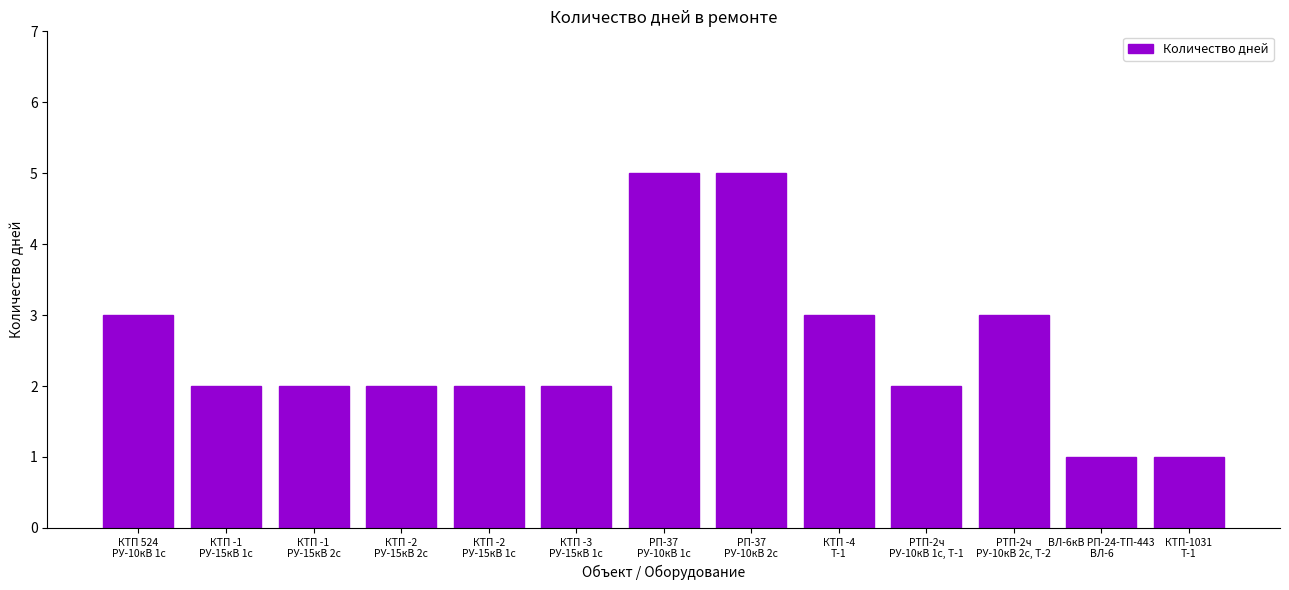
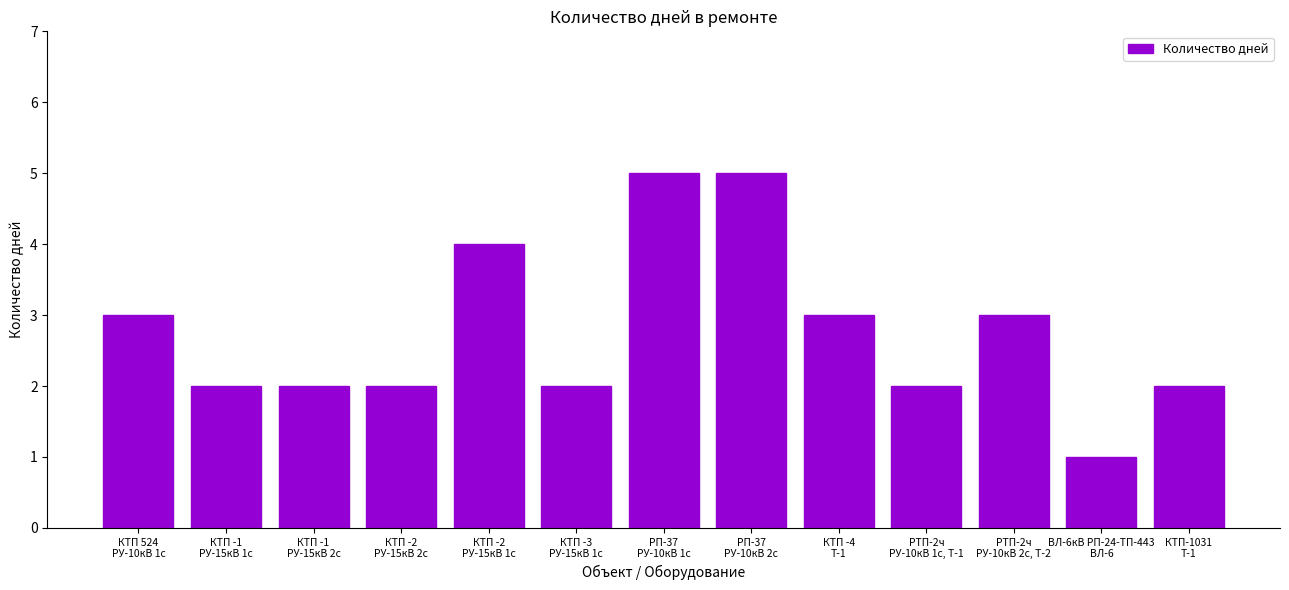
КТП -2 РУ-15кВ 1с: 2 -> 4
КТП-1031 Т-1: 1 -> 2
